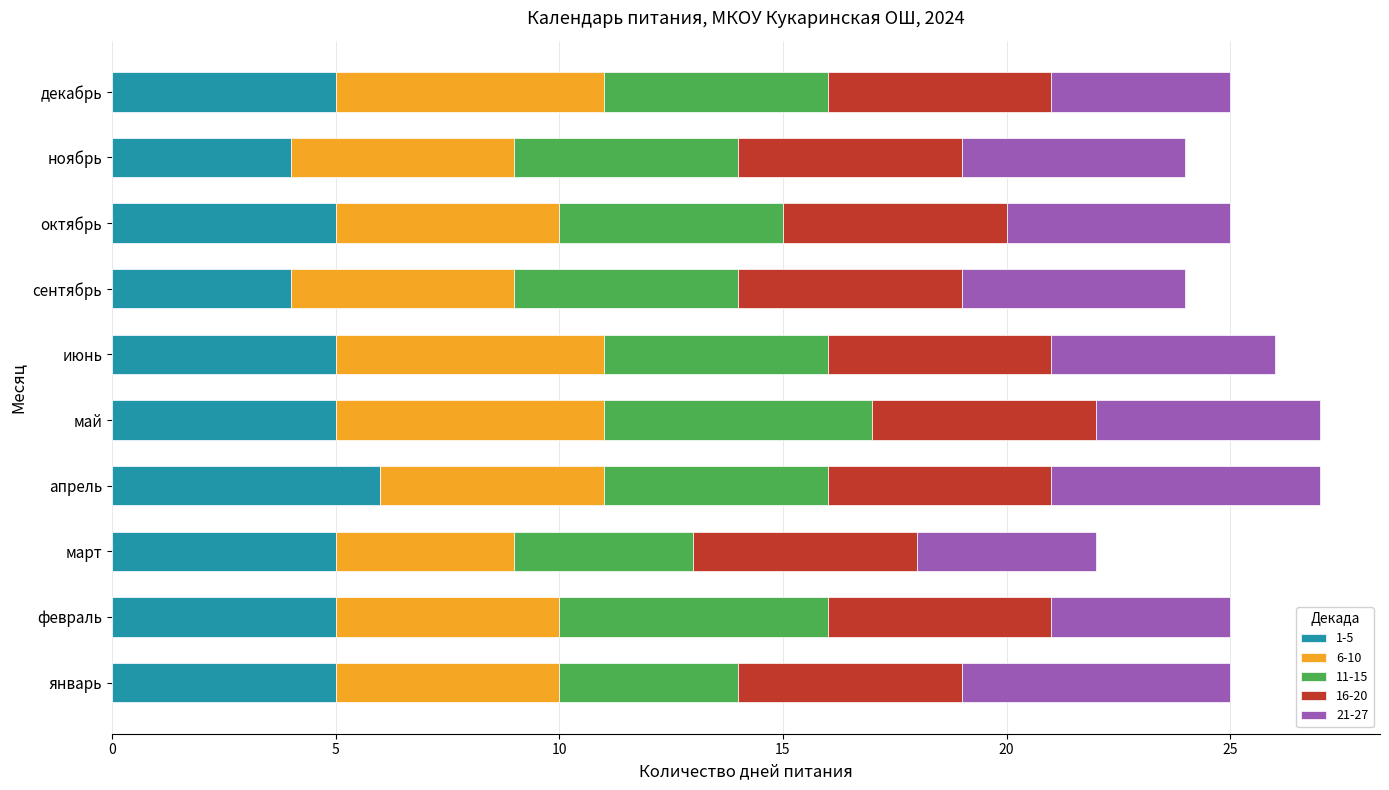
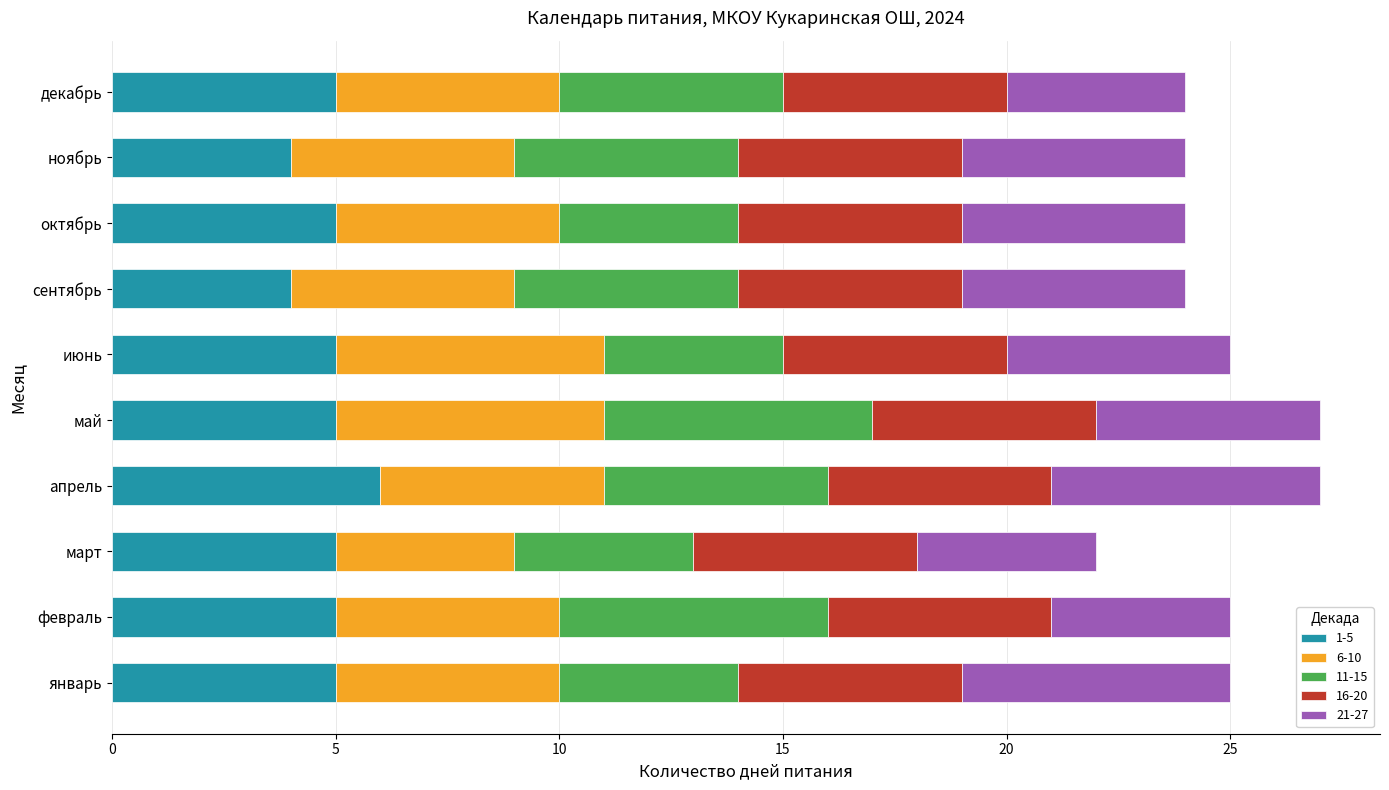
6-10, декабрь: 6 -> 5
11-15, октябрь: 5 -> 4
11-15, июнь: 5 -> 4
